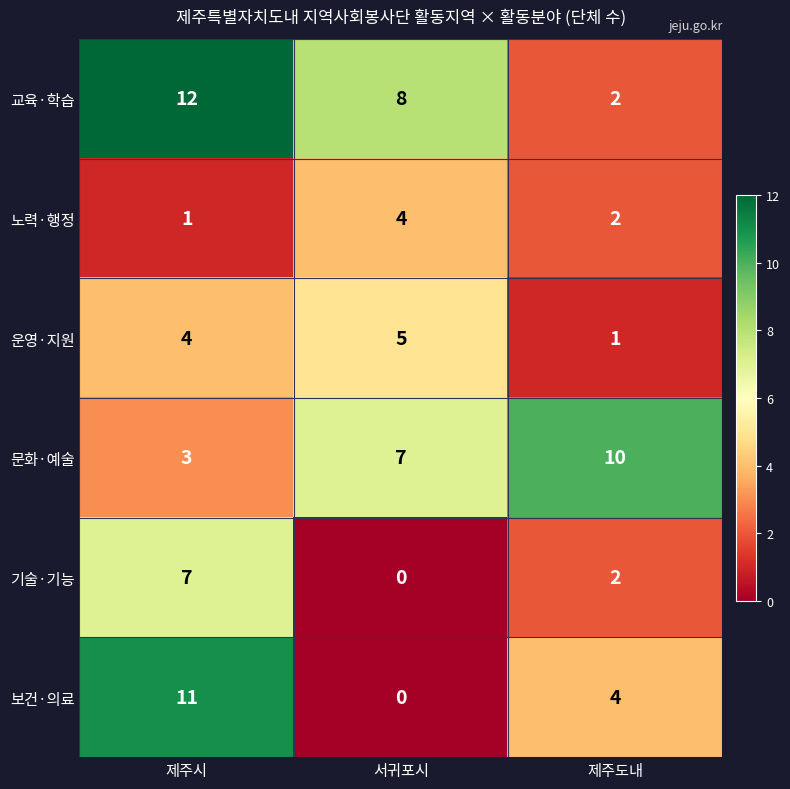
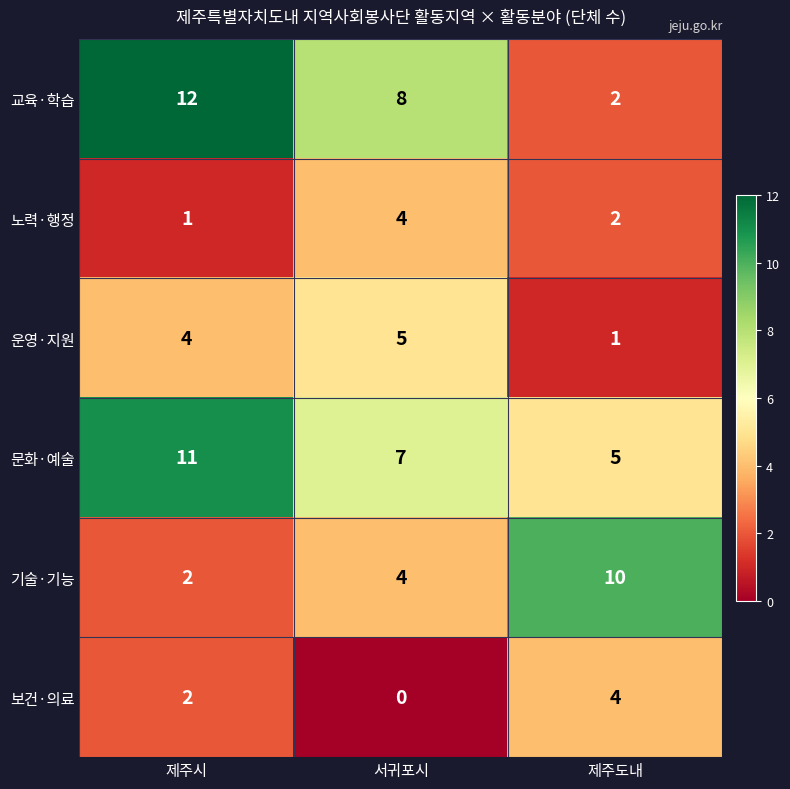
문화·예술, 제주시: 3 -> 11
문화·예술, 제주도내: 10 -> 5
기술·기능, 제주시: 7 -> 2
기술·기능, 서귀포시: 0 -> 4
기술·기능, 제주도내: 2 -> 10
보건·의료, 제주시: 11 -> 2
